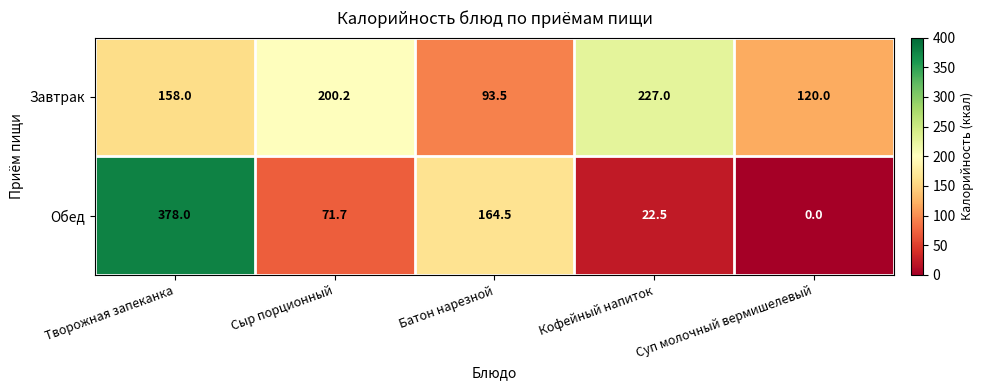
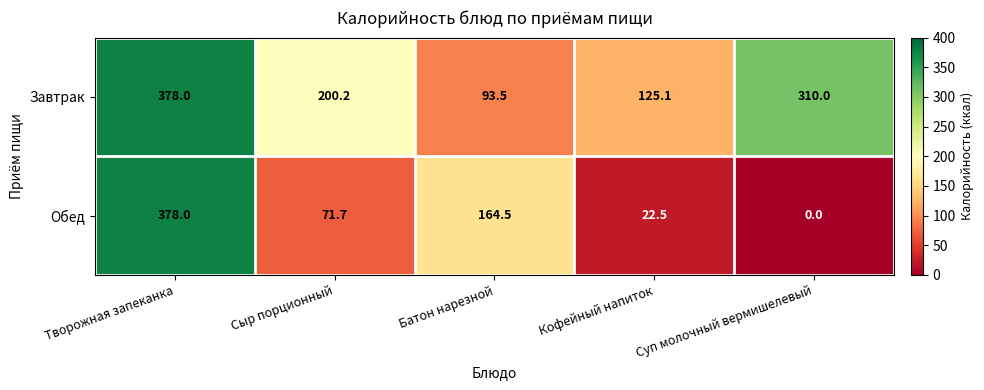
Завтрак, Творожная запеканка: 158.0 -> 378.0
Завтрак, Кофейный напиток: 227.0 -> 125.1
Завтрак, Суп молочный вермишелевый: 120.0 -> 310.0
